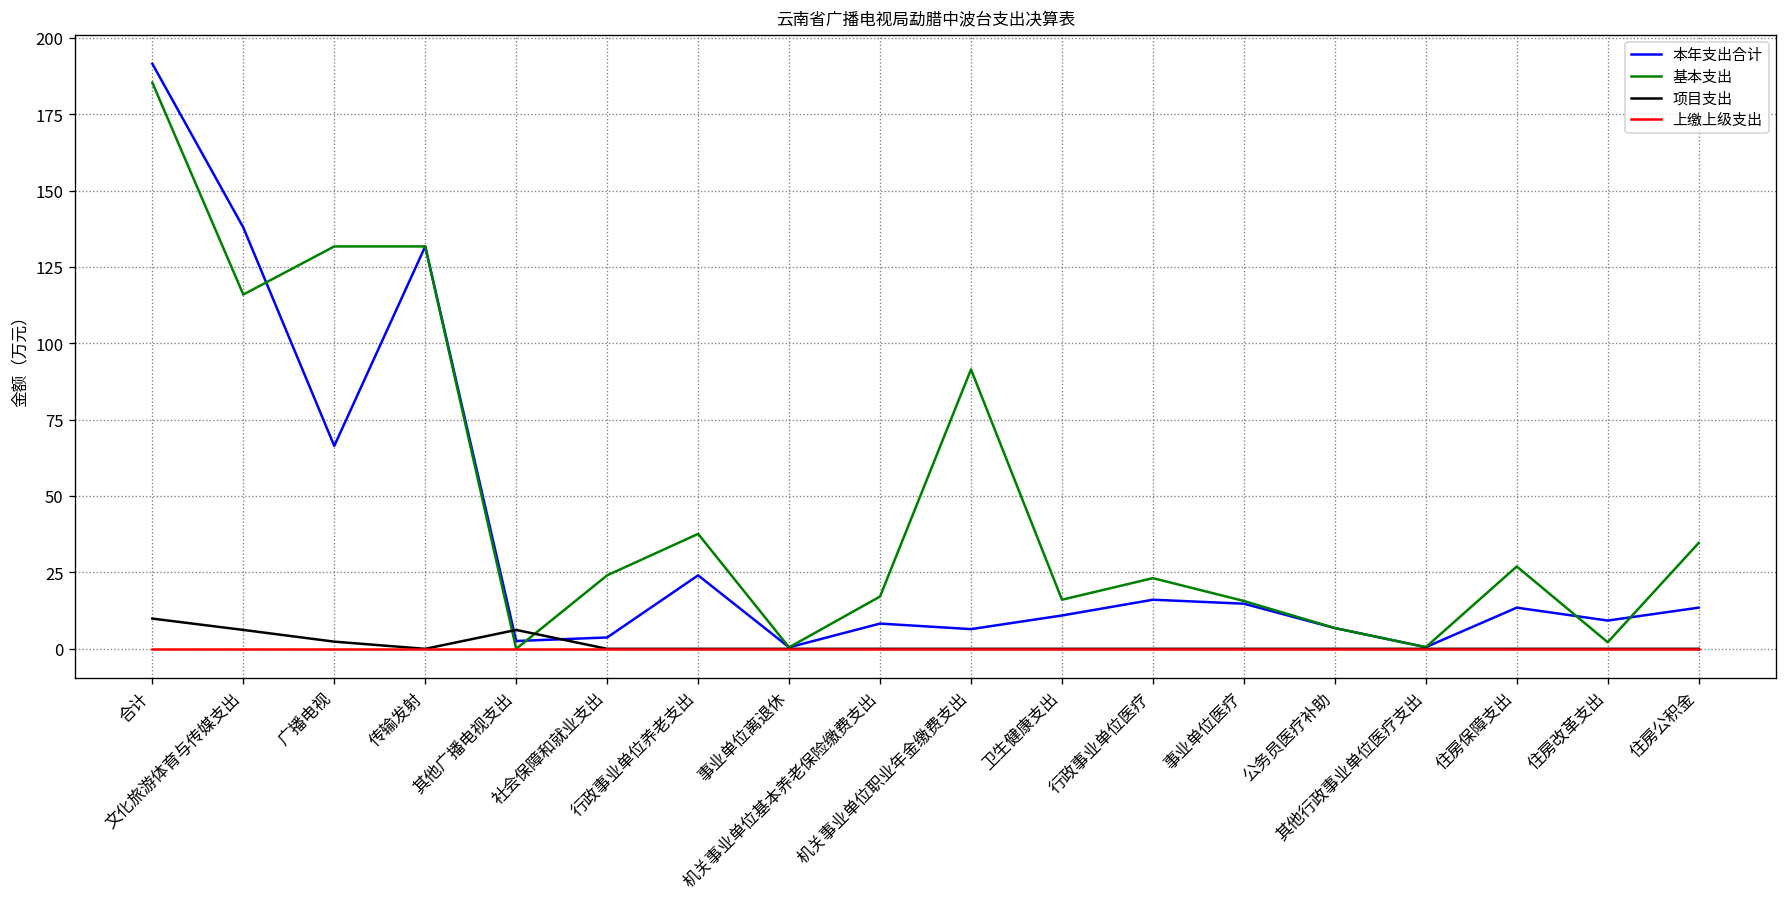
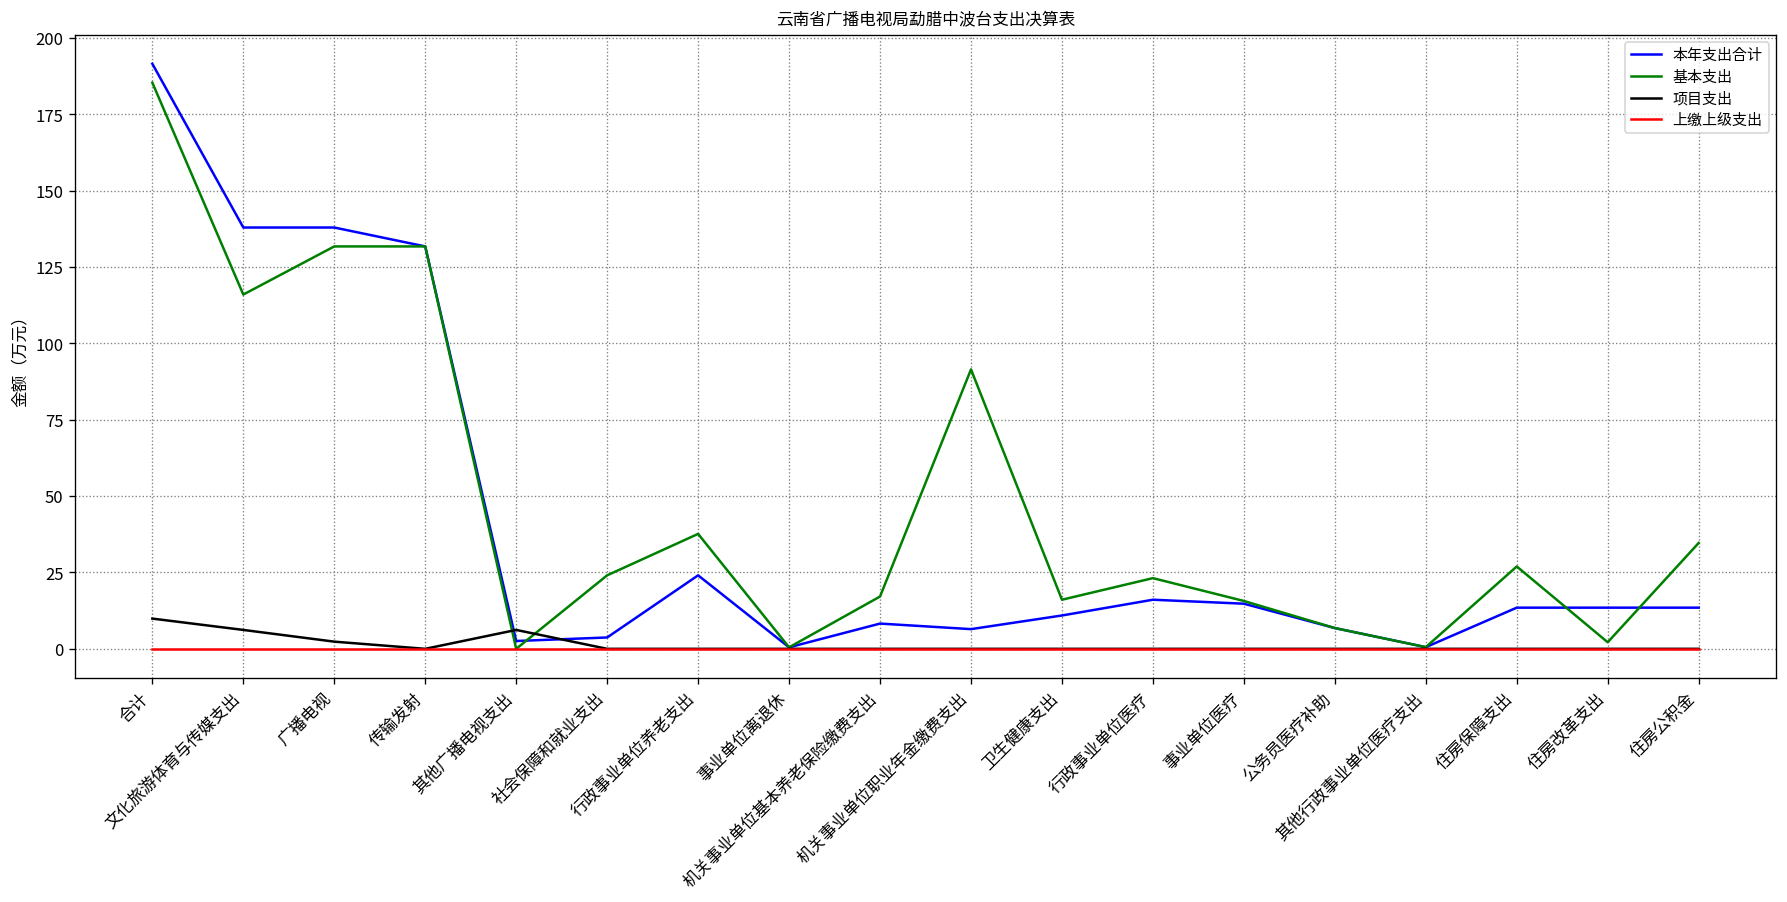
本年支出合计, 广播电视: 66 -> 138
本年支出合计, 住房改革支出: 9 -> 13
